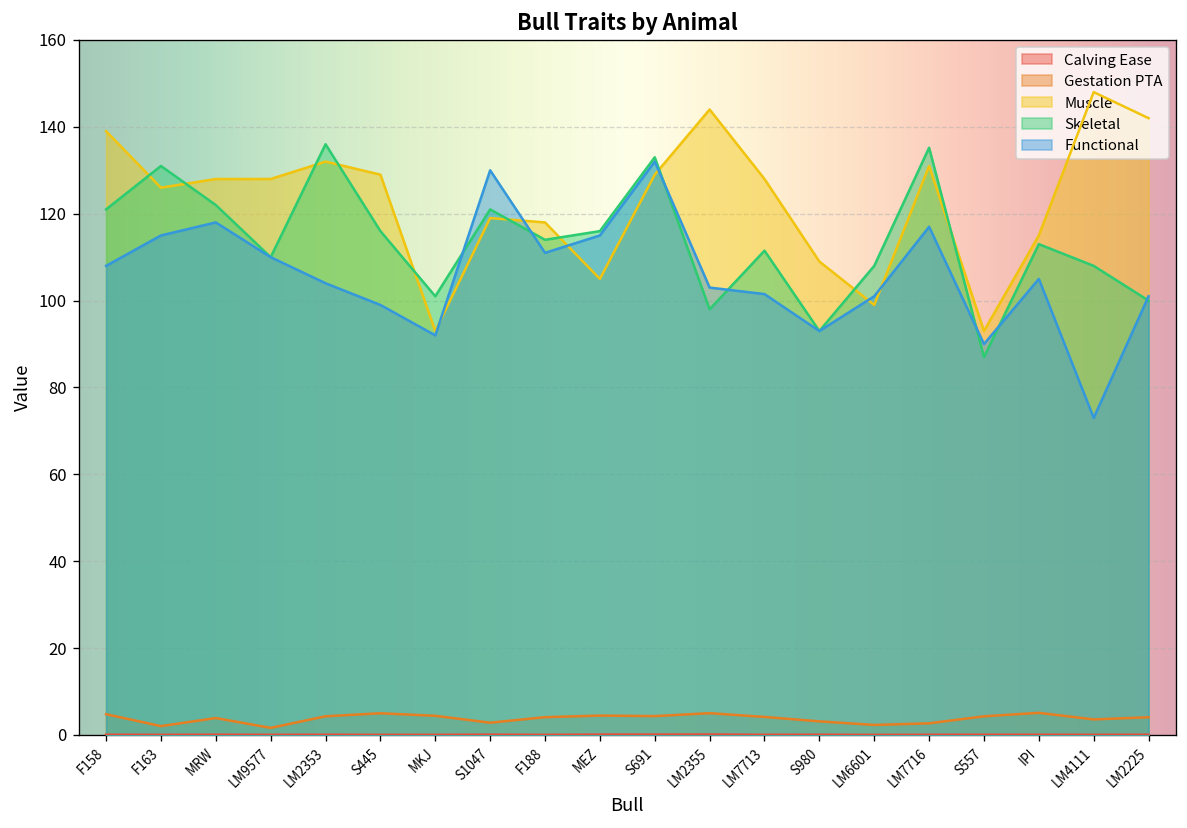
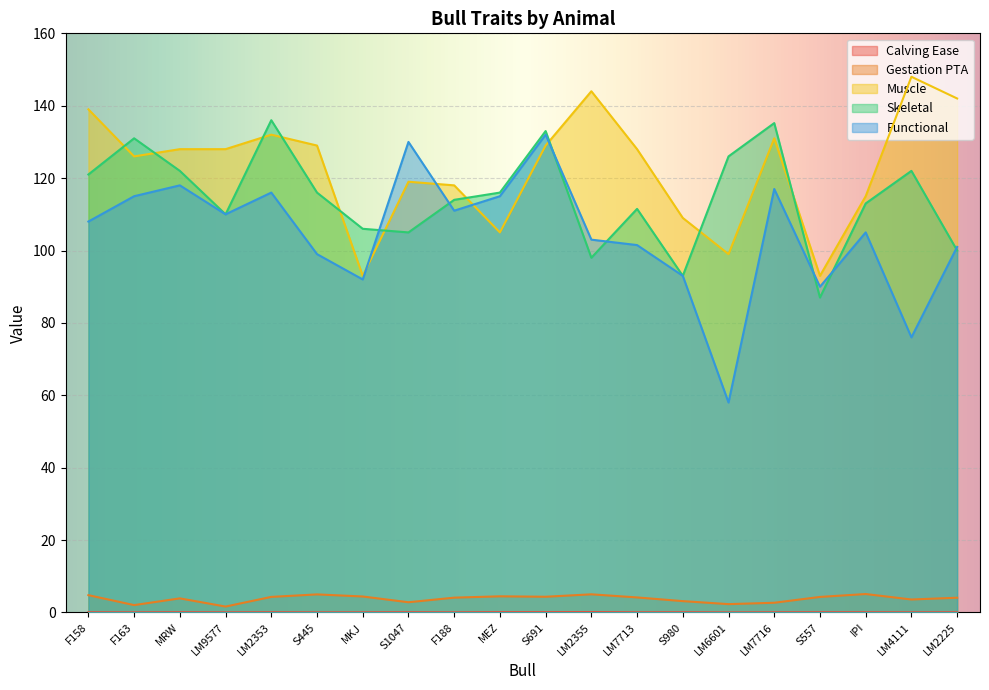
Functional, LM2353: 104 -> 116
Skeletal, MKJ: 101 -> 106
Skeletal, S1047: 121 -> 105
Skeletal, LM6601: 108 -> 126
Functional, LM6601: 101 -> 58
Skeletal, LM4111: 108 -> 122
Functional, LM4111: 73 -> 76
